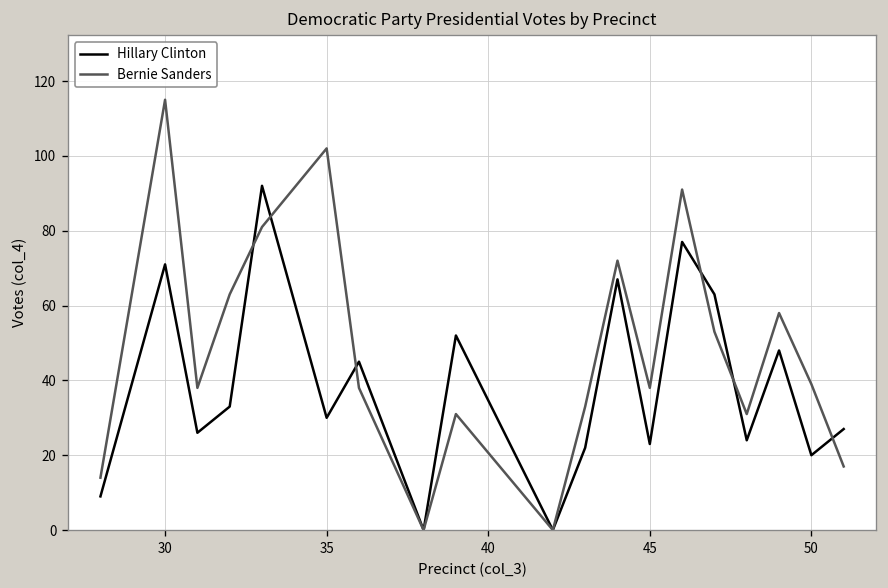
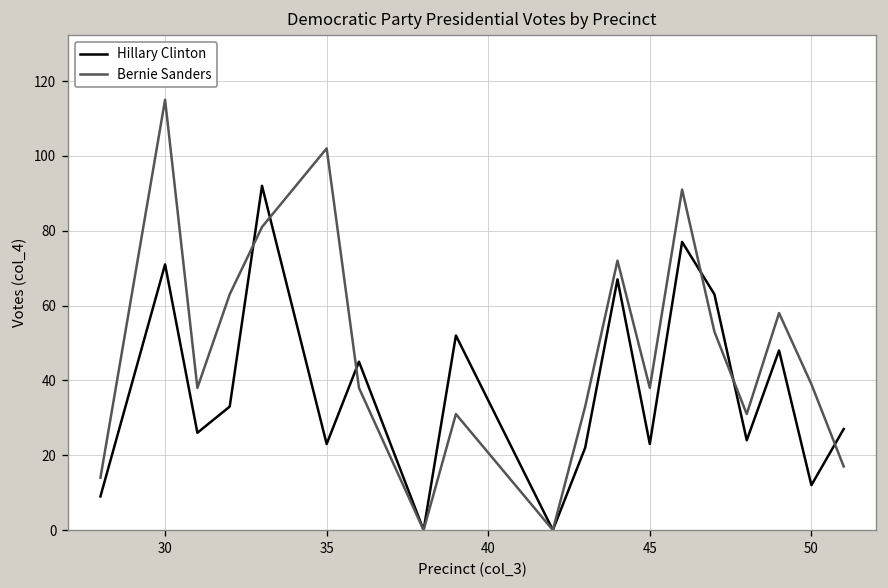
Hillary Clinton, 35: 30 -> 23
Hillary Clinton, 50: 20 -> 12
